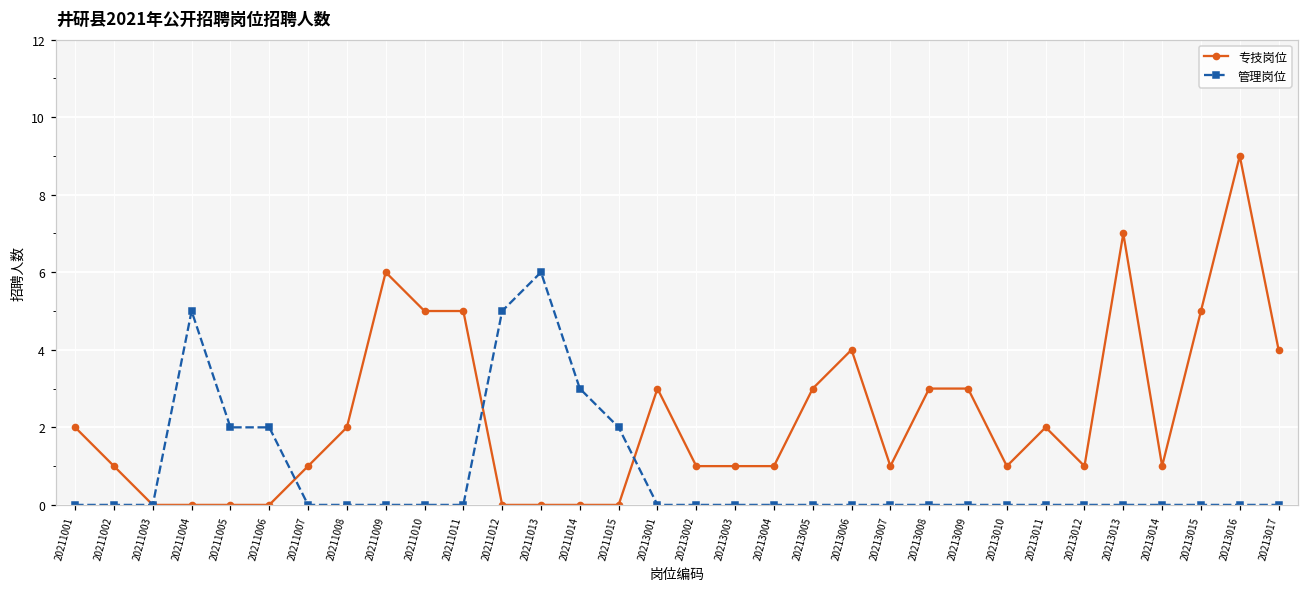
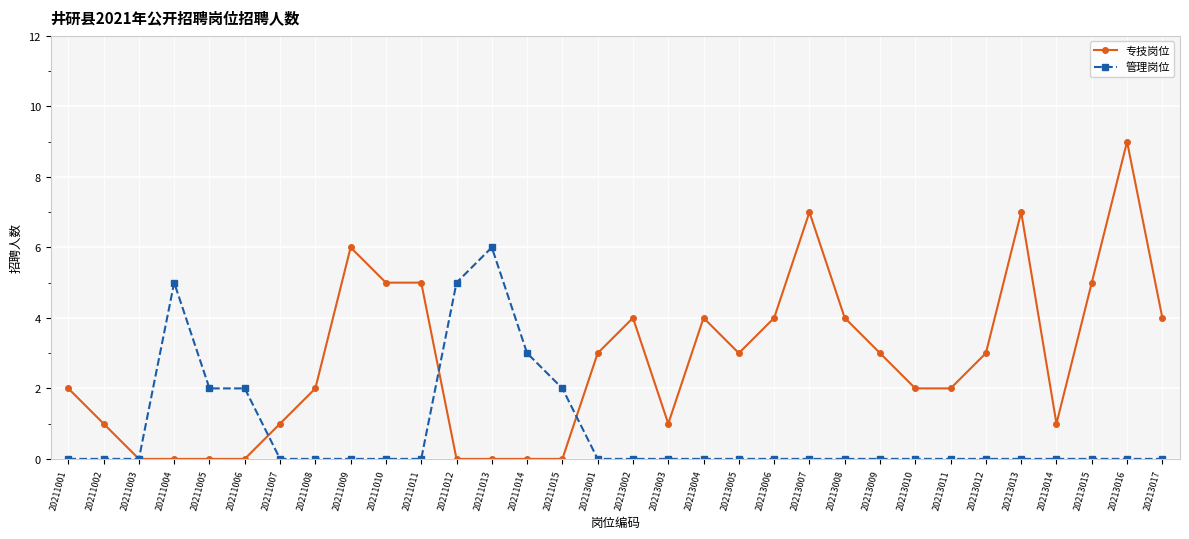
专技岗位, 20213002: 1 -> 4
专技岗位, 20213004: 1 -> 4
专技岗位, 20213007: 1 -> 7
专技岗位, 20213008: 3 -> 4
专技岗位, 20213010: 1 -> 2
专技岗位, 20213012: 1 -> 3
